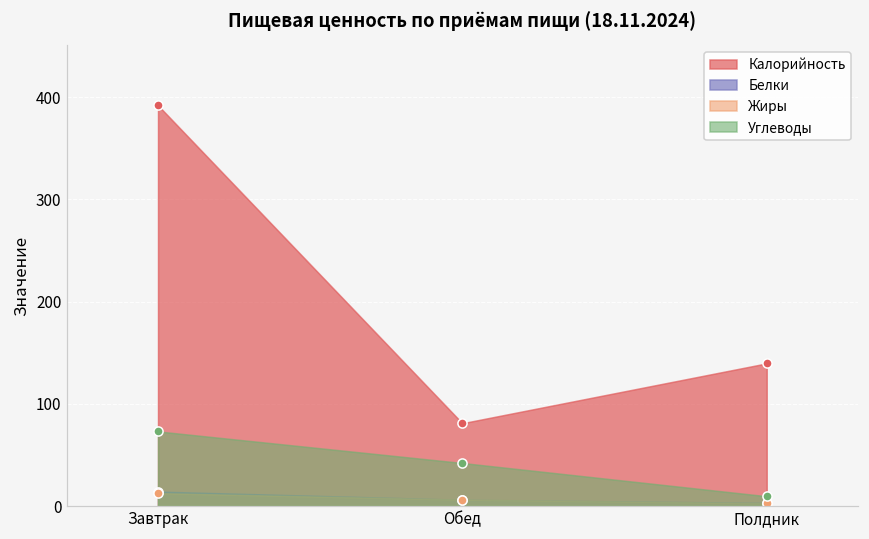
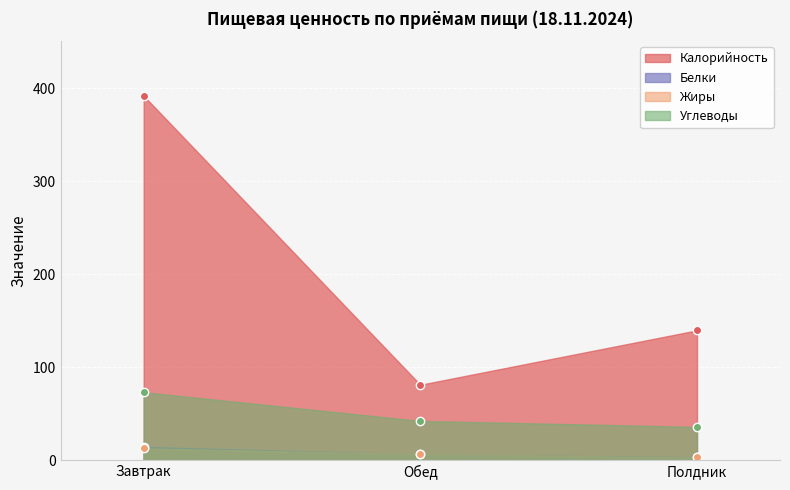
Углеводы, Полдник: 10 -> 40
